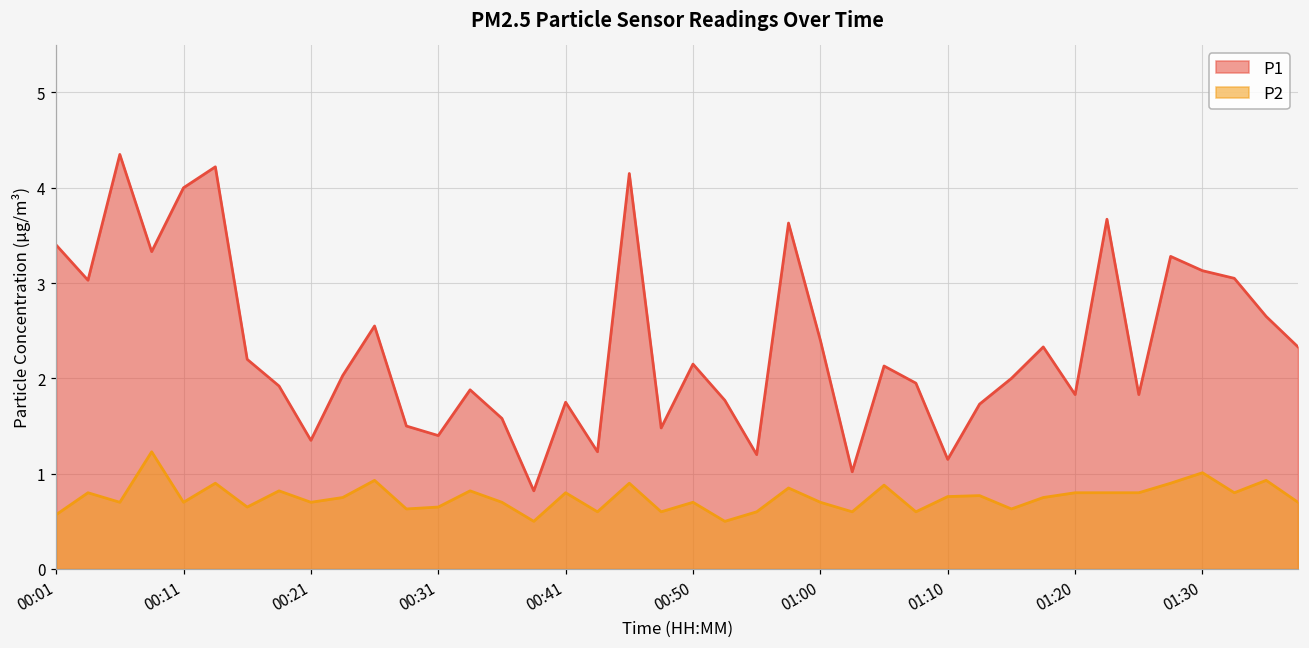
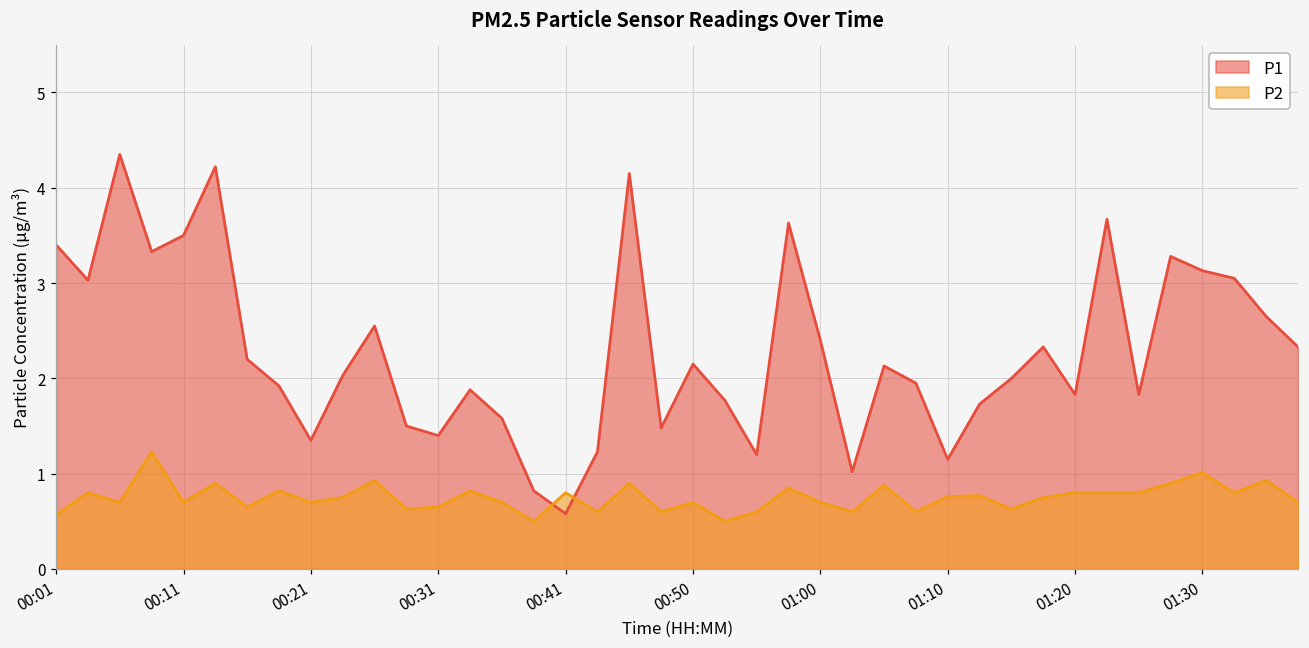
P1, 00:11: 4.0 -> 3.5
P1, 00:41: 1.8 -> 0.6
